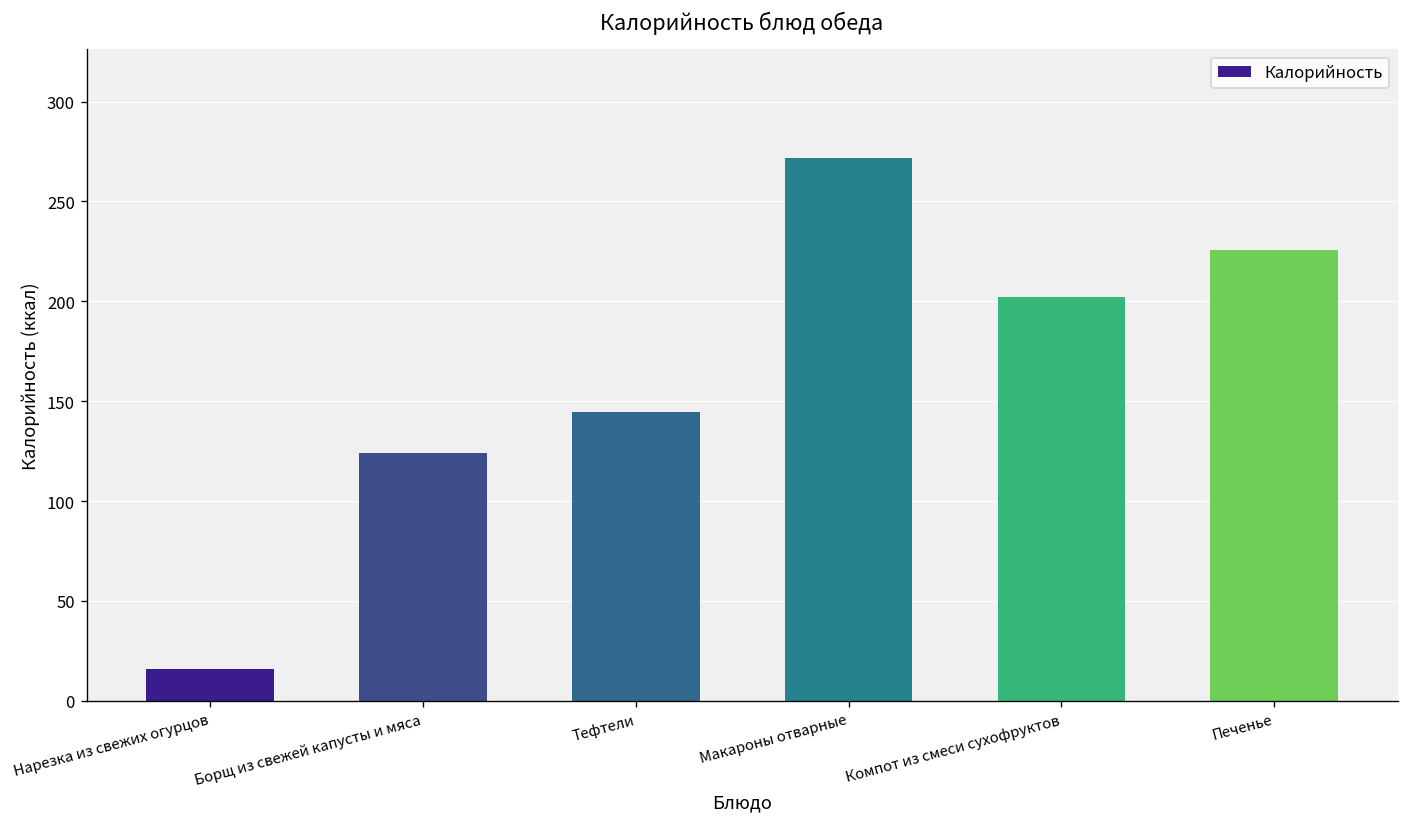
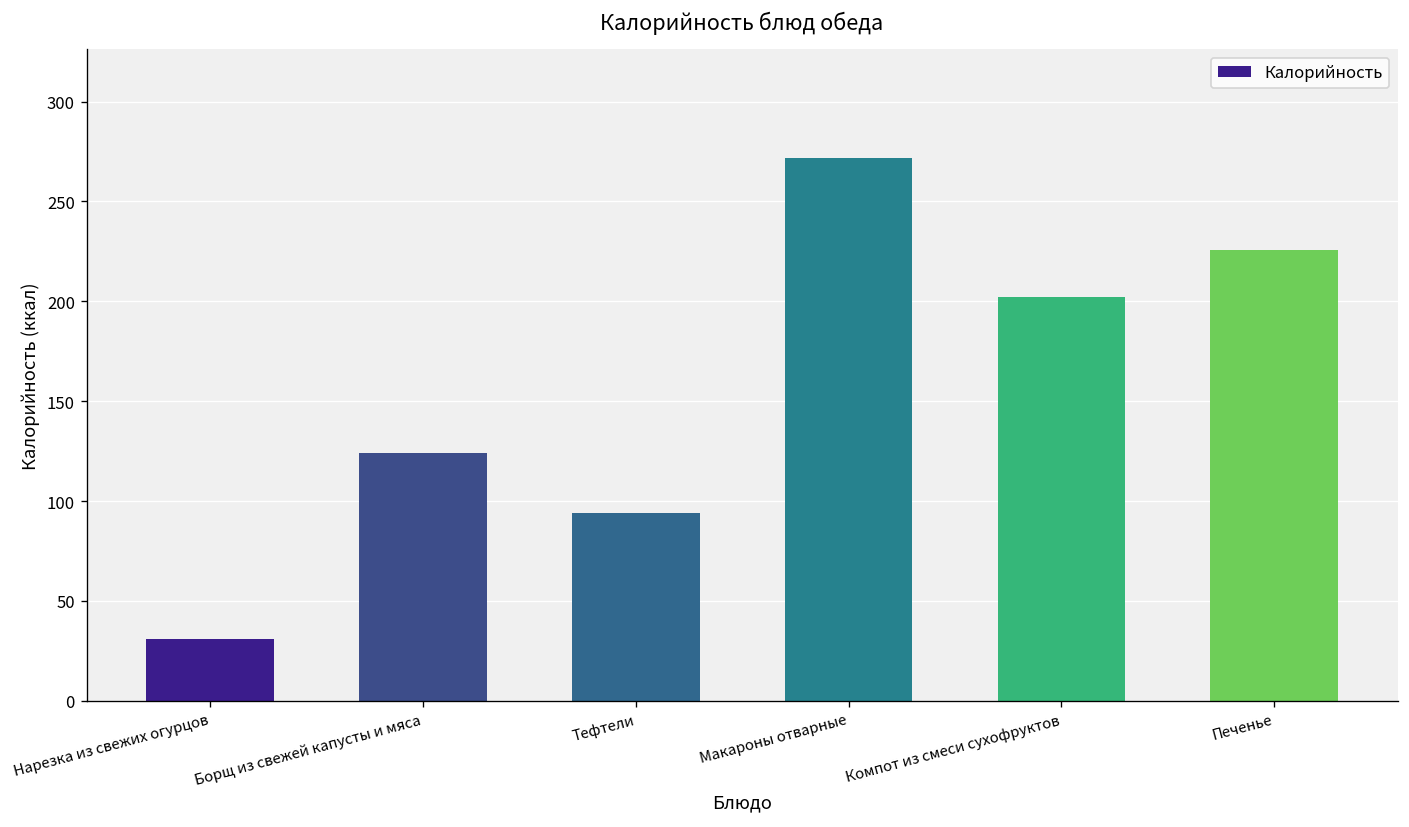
Нарезка из свежих огурцов: 16 -> 31
Тефтели: 145 -> 94
